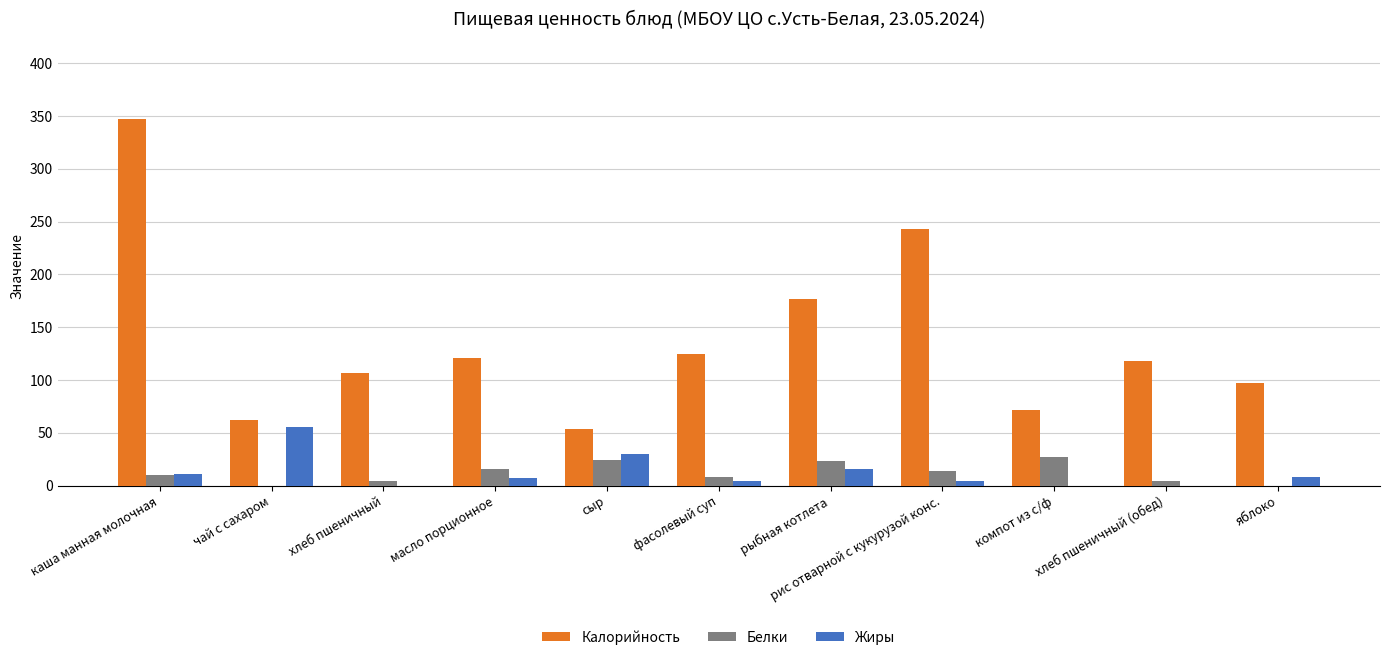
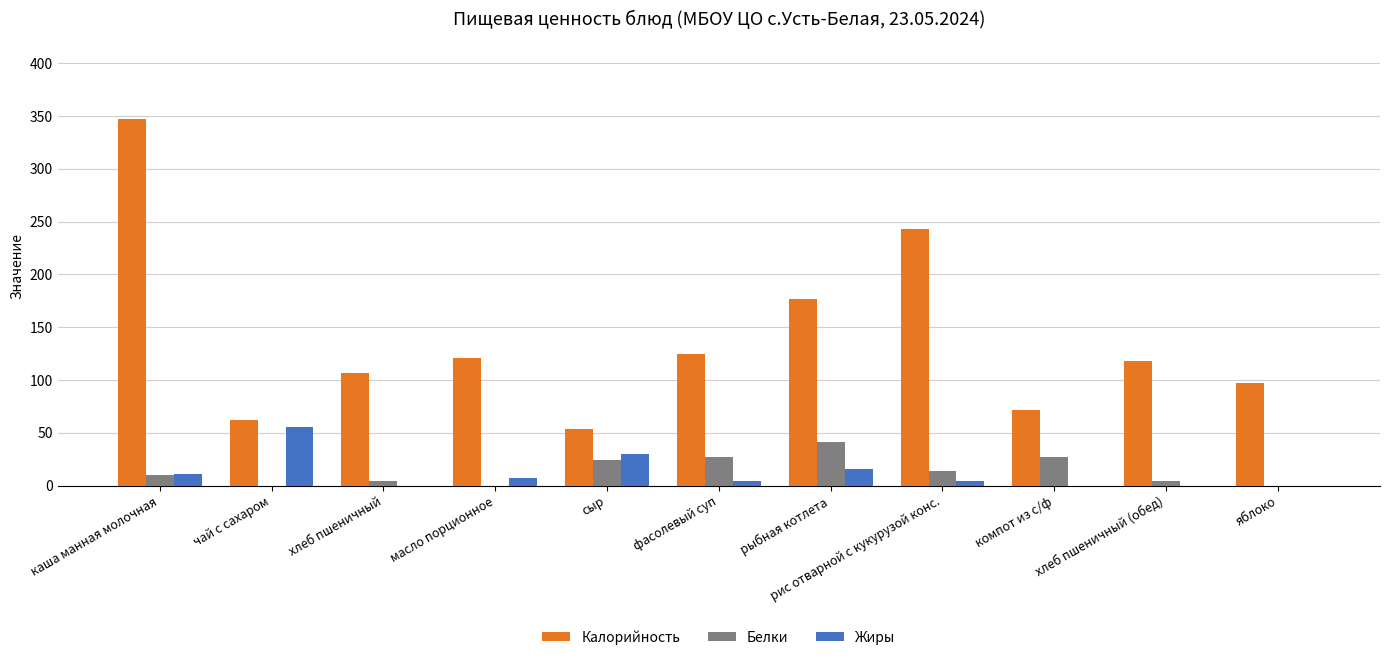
Белки, масло порционное: 16 -> 0
Белки, фасолевый суп: 8 -> 27
Белки, рыбная котлета: 23 -> 41
Жиры, яблоко: 8 -> 0
